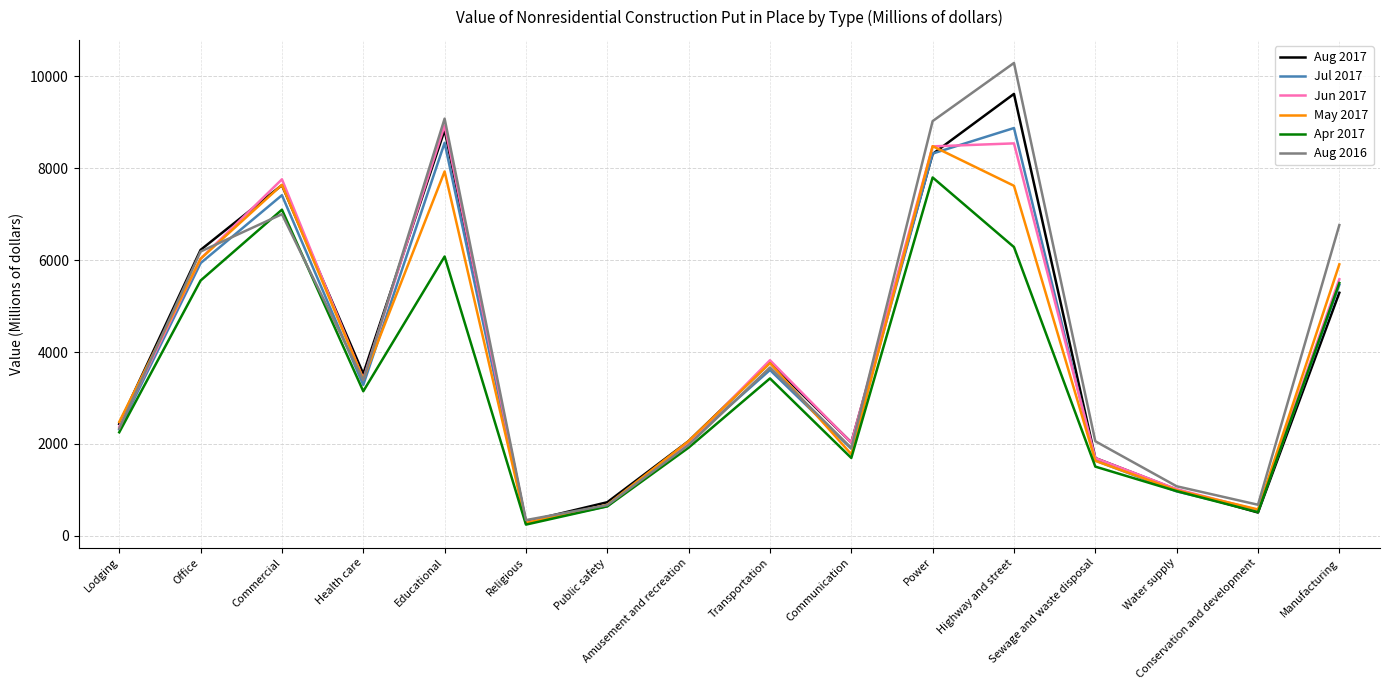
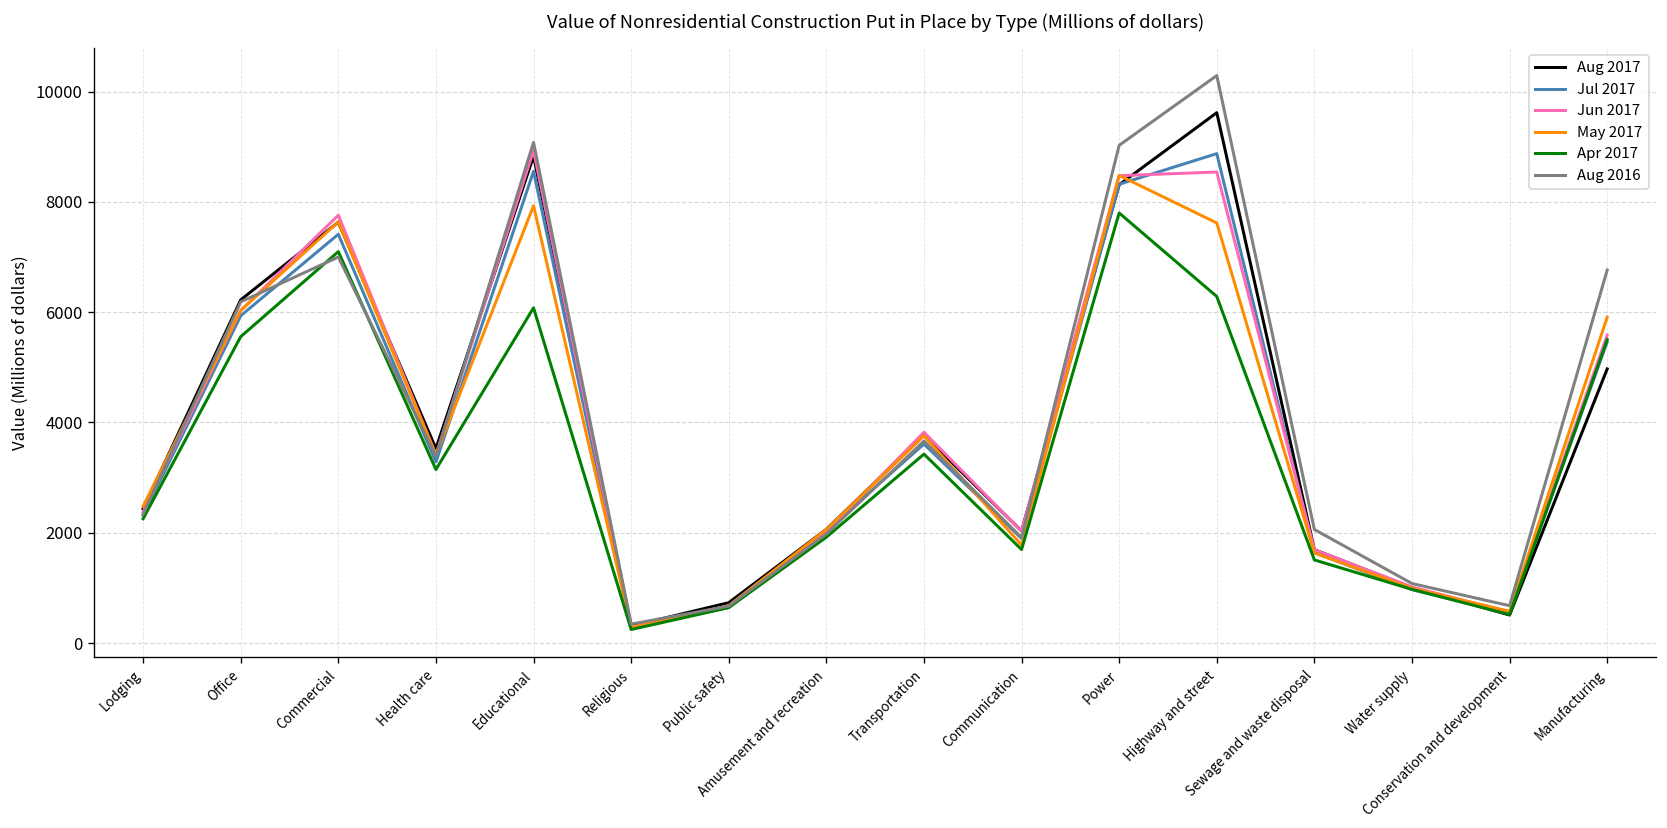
Aug 2017, Manufacturing: 5300 -> 5000
